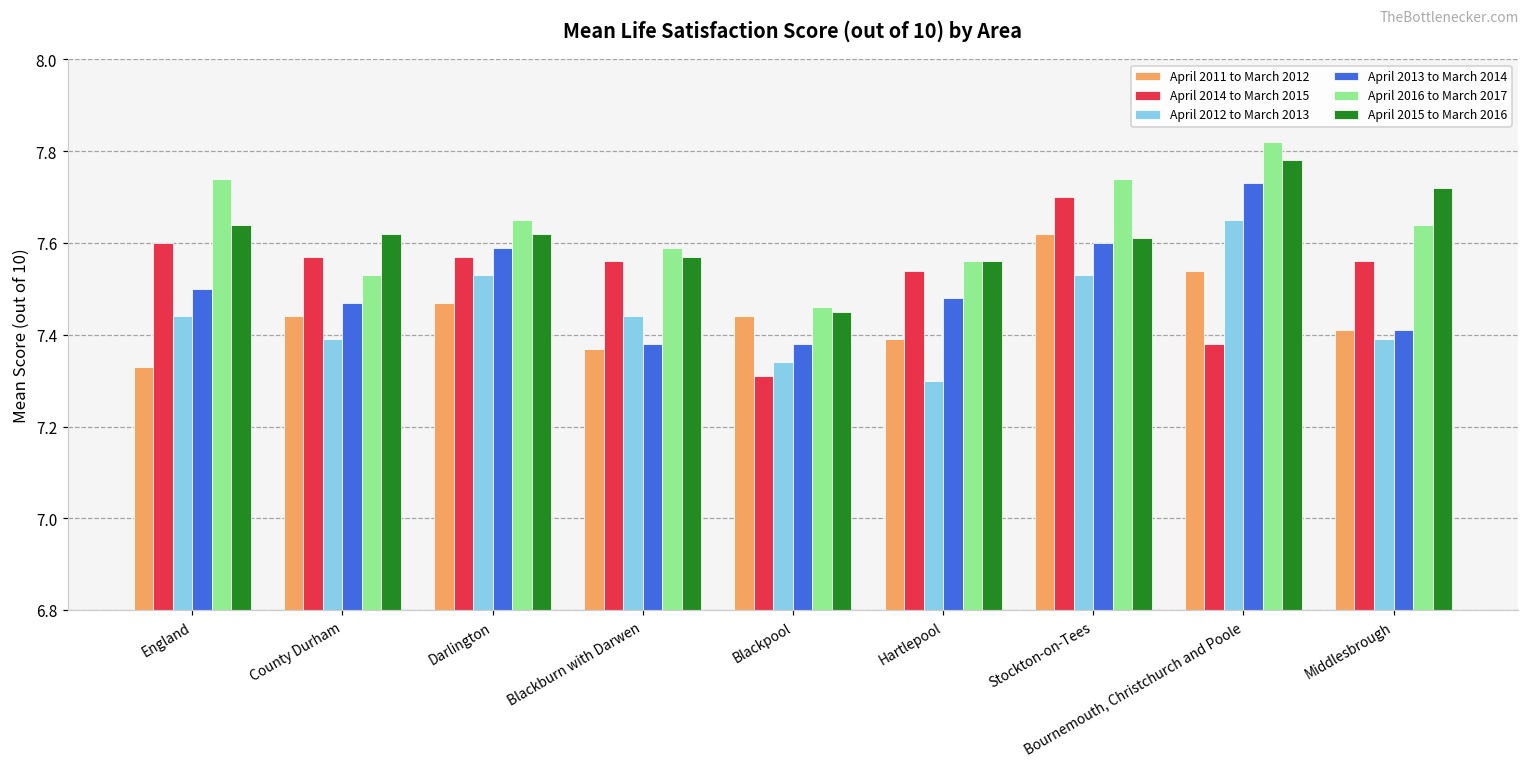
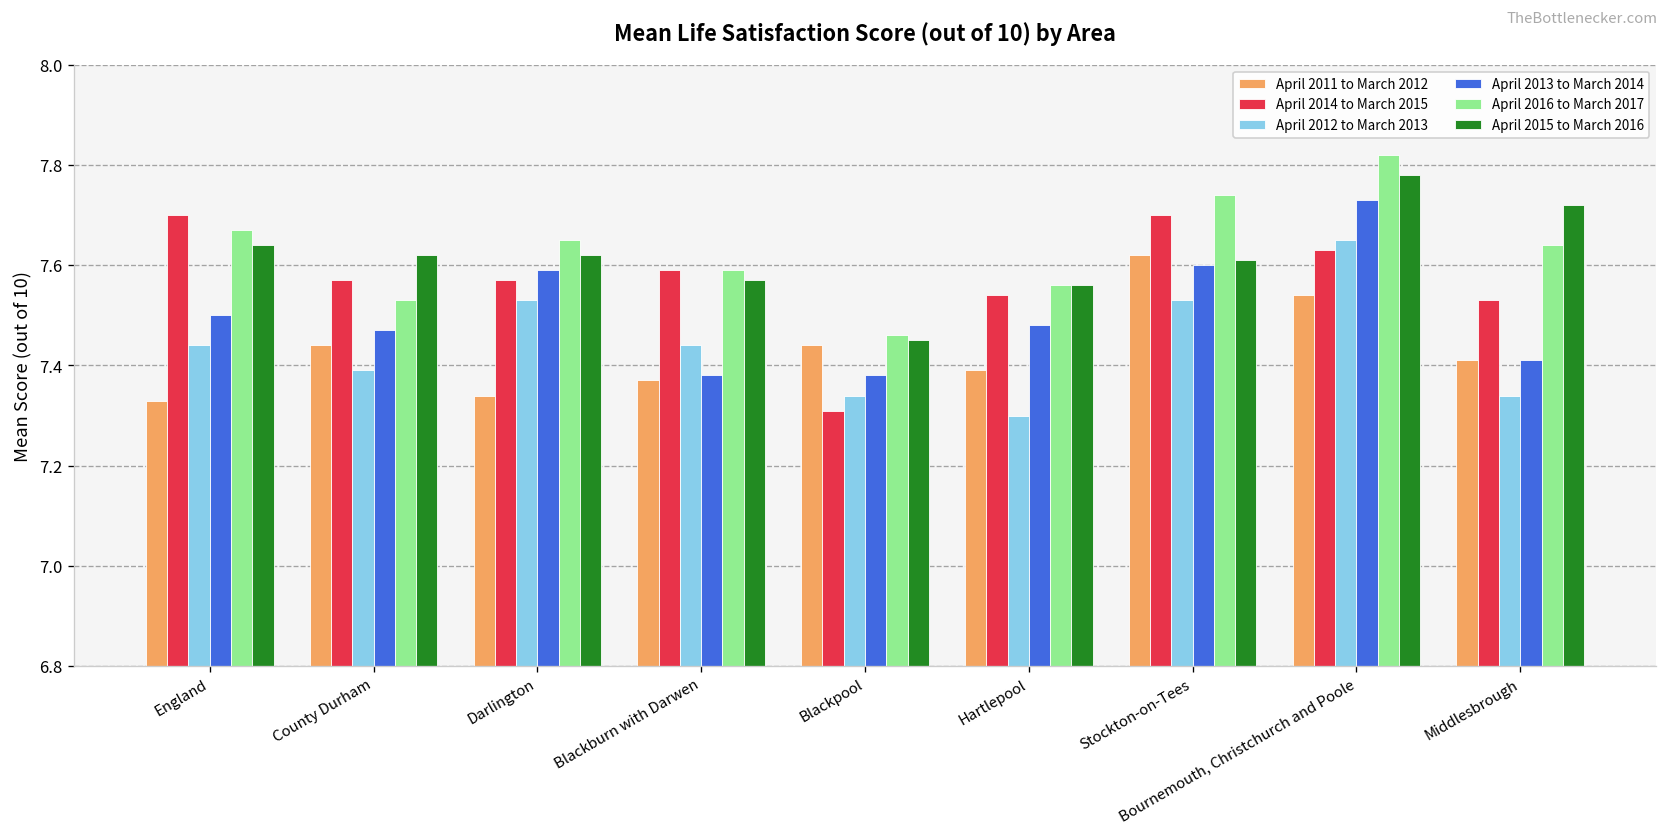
April 2014 to March 2015, England: 7.6 -> 7.7
April 2016 to March 2017, England: 7.74 -> 7.67
April 2011 to March 2012, Darlington: 7.47 -> 7.34
April 2014 to March 2015, Blackburn with Darwen: 7.56 -> 7.59
April 2014 to March 2015, Bournemouth, Christchurch and Poole: 7.38 -> 7.63
April 2014 to March 2015, Middlesbrough: 7.56 -> 7.53
April 2012 to March 2013, Middlesbrough: 7.39 -> 7.34
